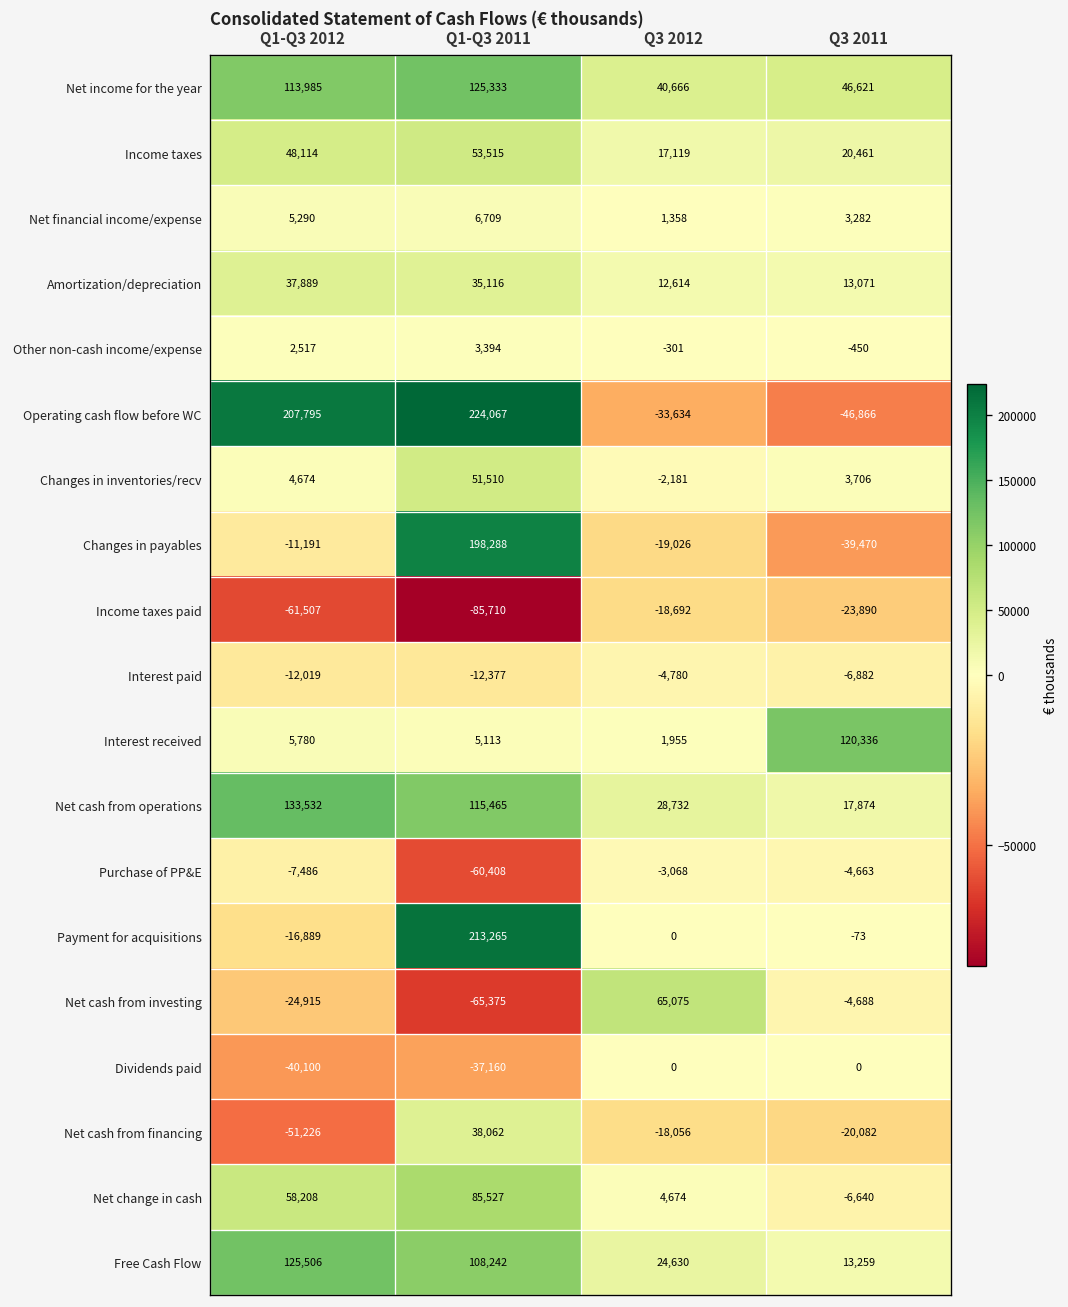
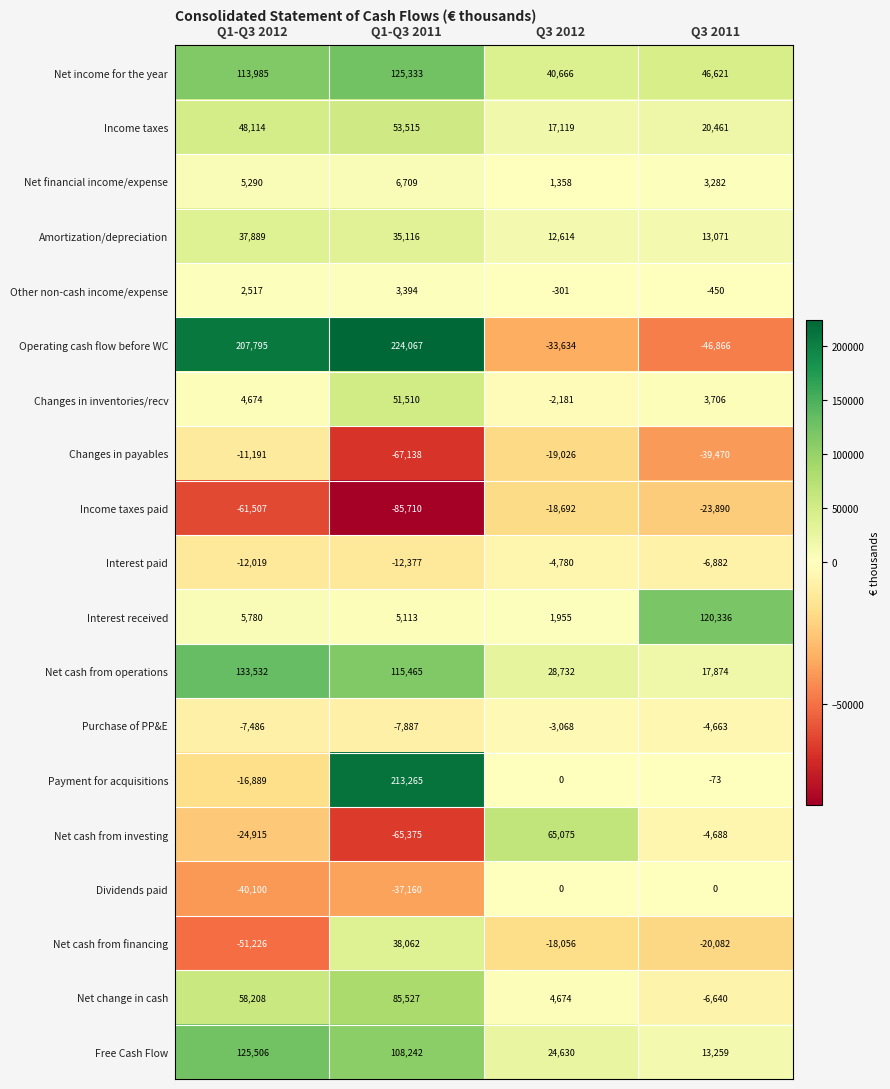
Changes in payables, Q1-Q3 2011: 198,288 -> -67,138
Purchase of PP&E, Q1-Q3 2011: -60,408 -> -7,887
